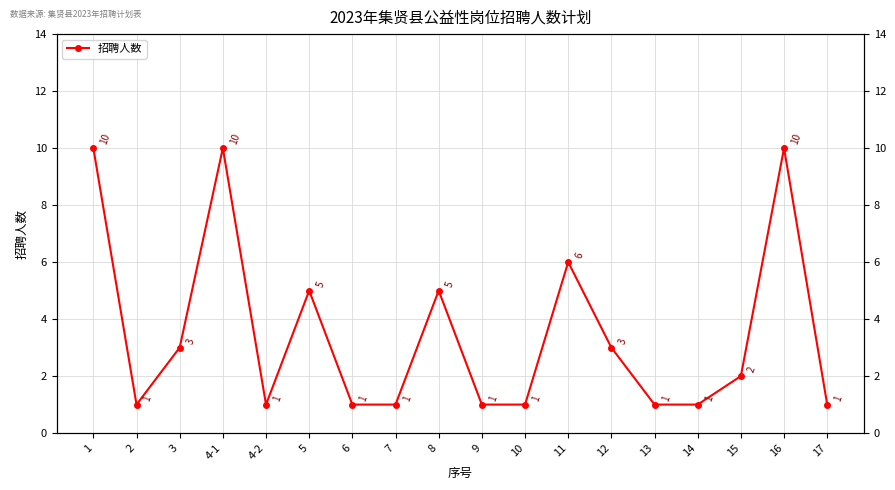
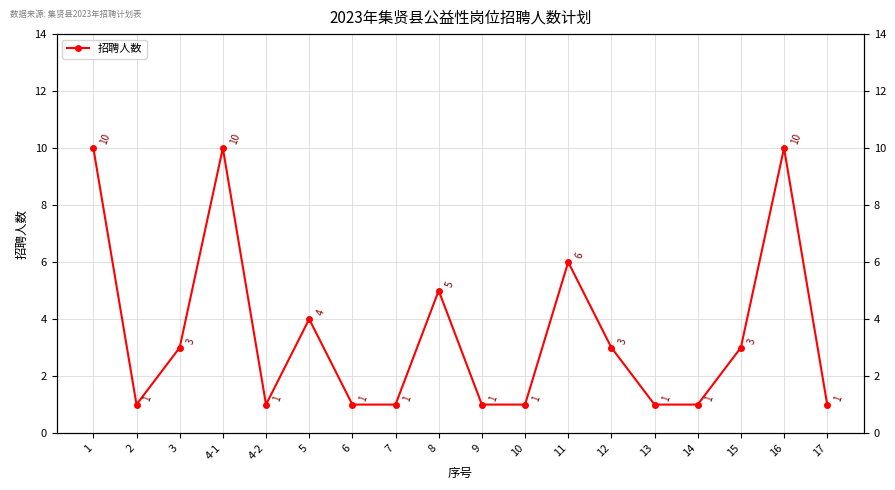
5: 5 -> 4
15: 2 -> 3
